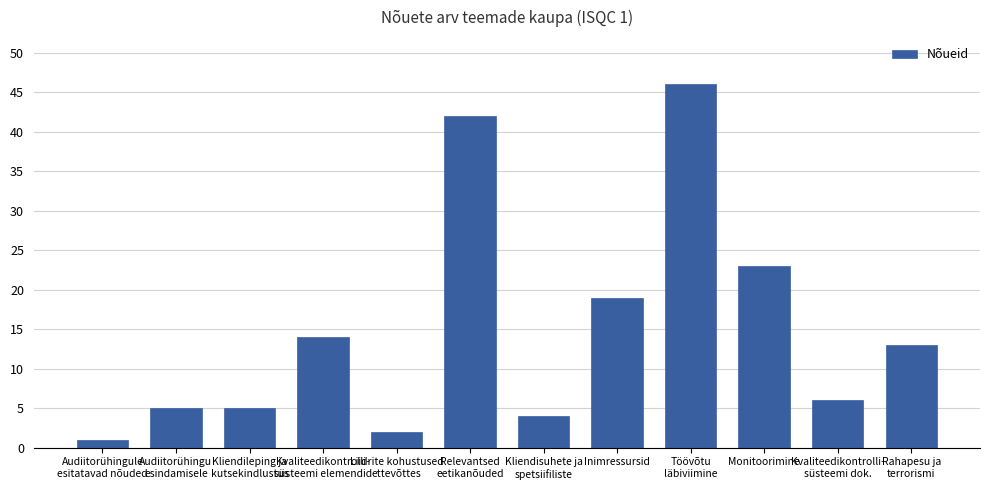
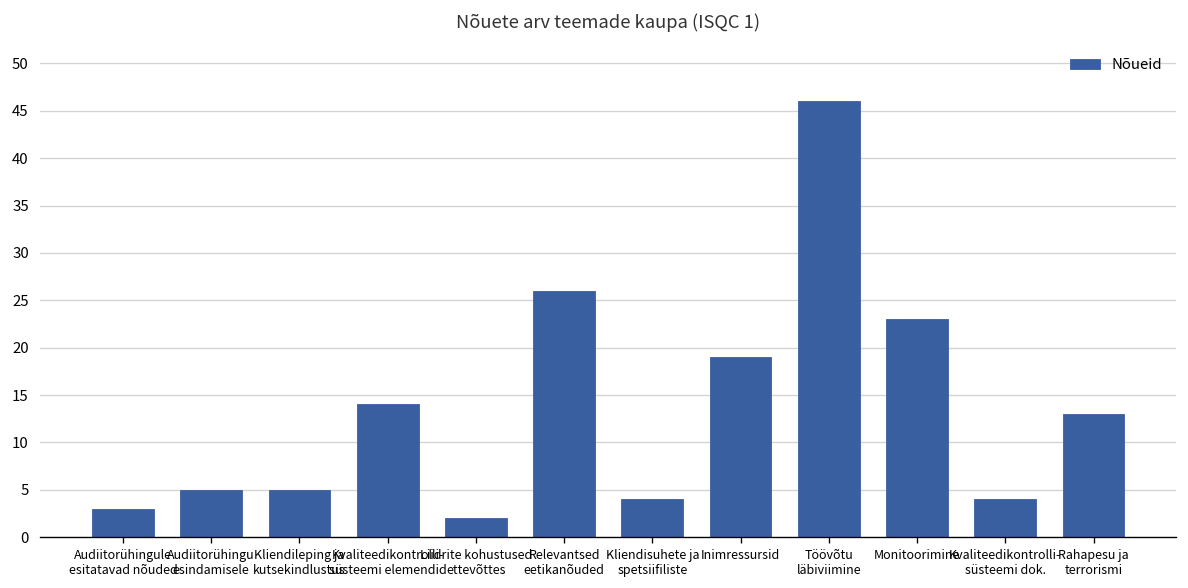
Audiitorühingule esitatavad nõuded: 1 -> 3
Relevantsed eetikanõuded: 42 -> 26
Kvaliteedikontrolli- süsteemi dok.: 6 -> 4
